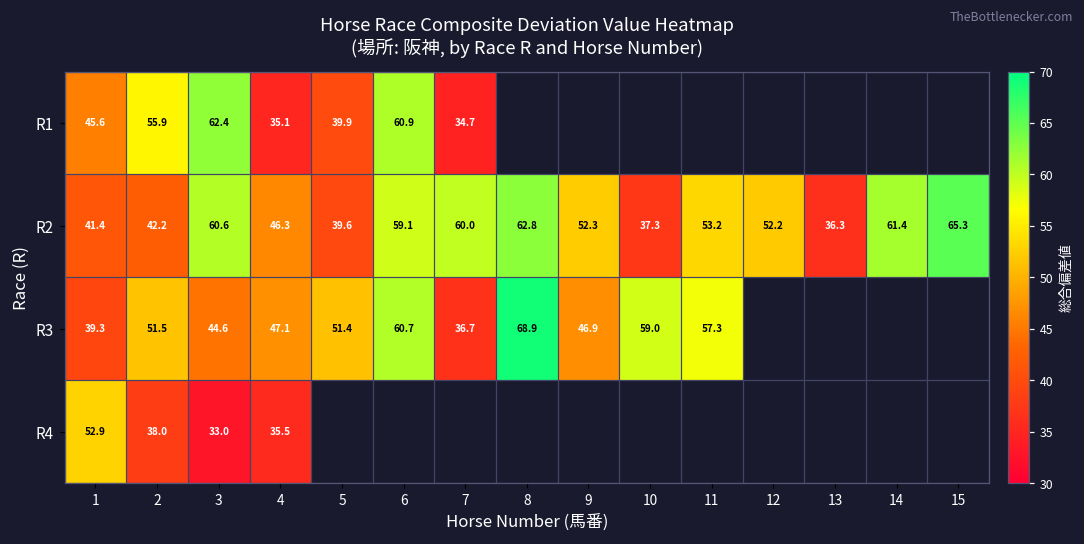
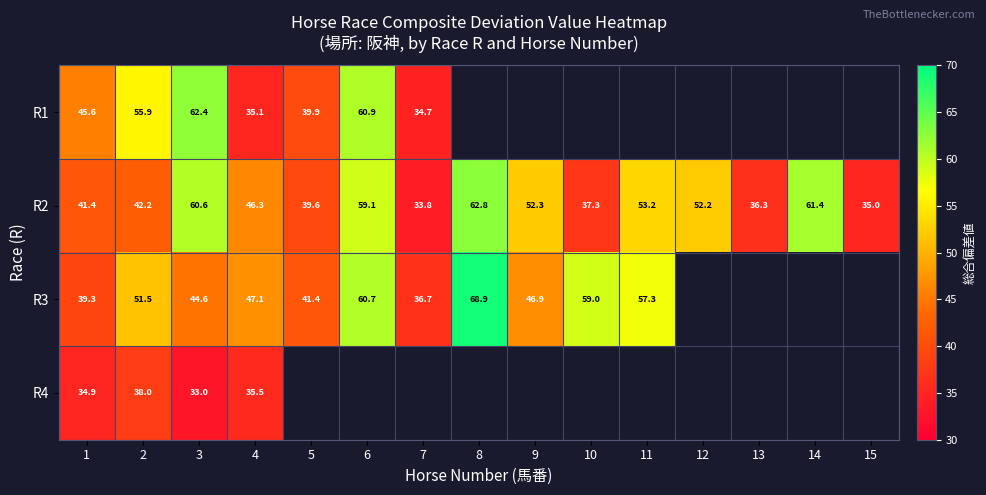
R2, 7: 60.0 -> 33.8
R2, 15: 65.3 -> 35.0
R3, 5: 51.4 -> 41.4
R4, 1: 52.9 -> 34.9
